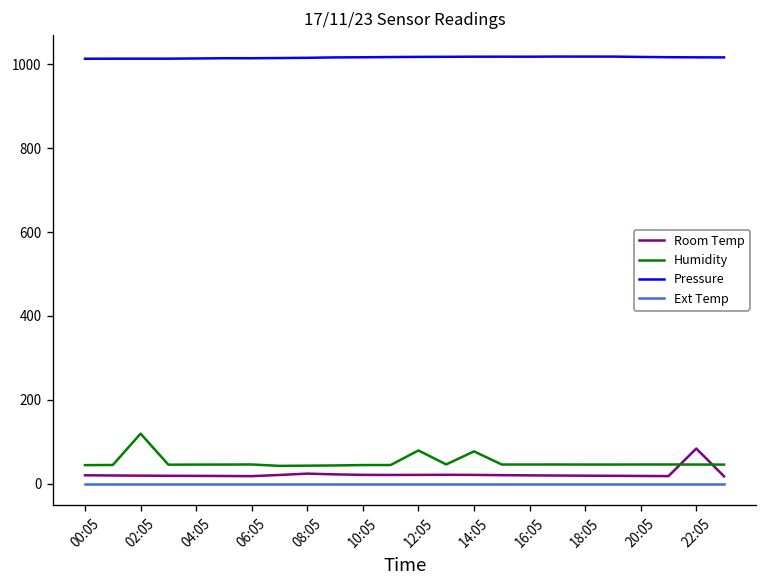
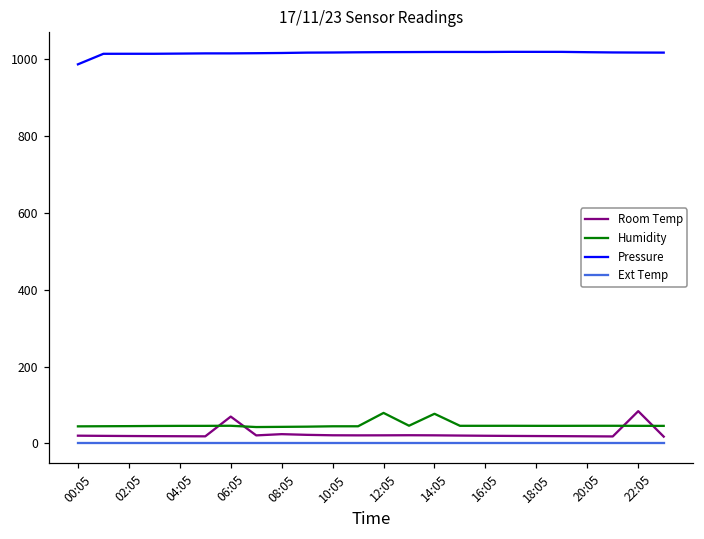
Pressure, 00:05: 1010 -> 990
Humidity, 02:05: 120 -> 50
Room Temp, 06:05: 20 -> 70
